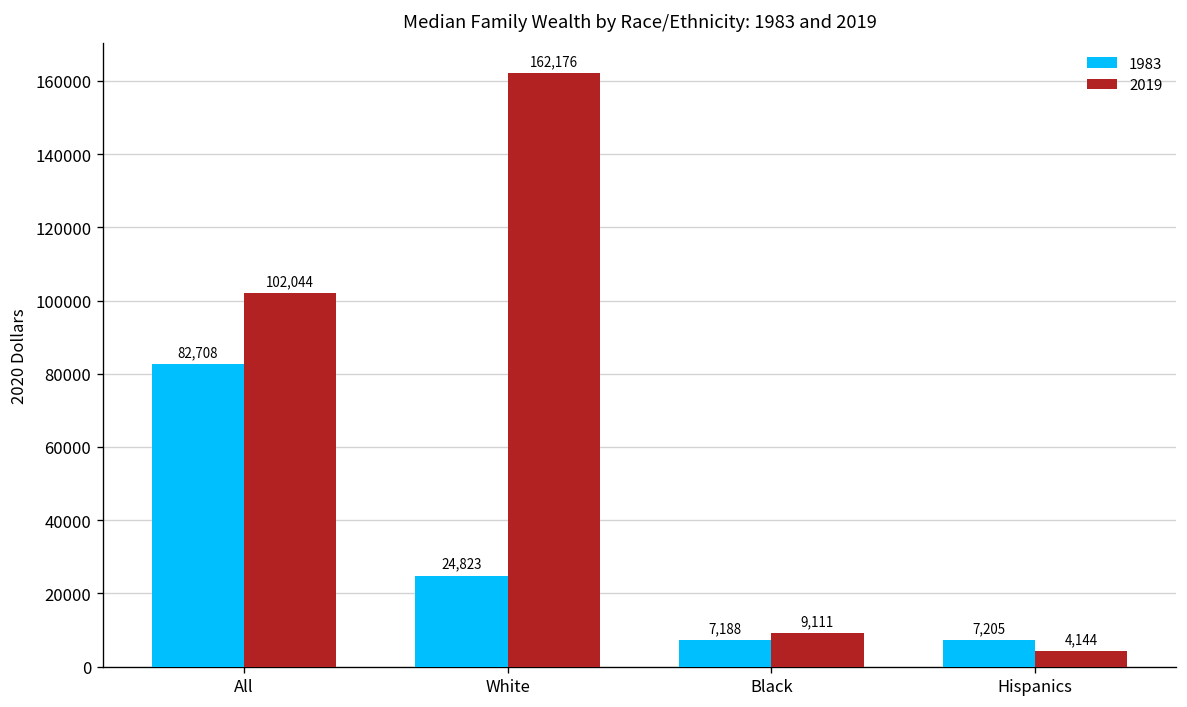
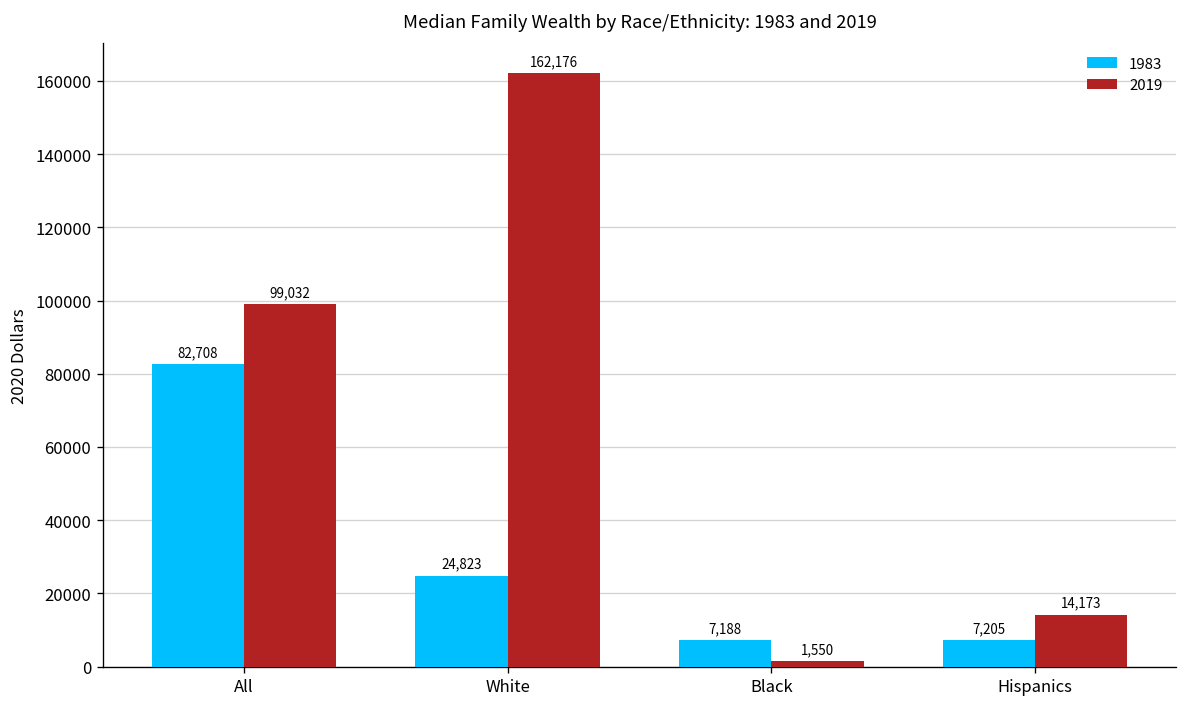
2019, All: 102,044 -> 99,032
2019, Black: 9,111 -> 1,550
2019, Hispanics: 4,144 -> 14,173
